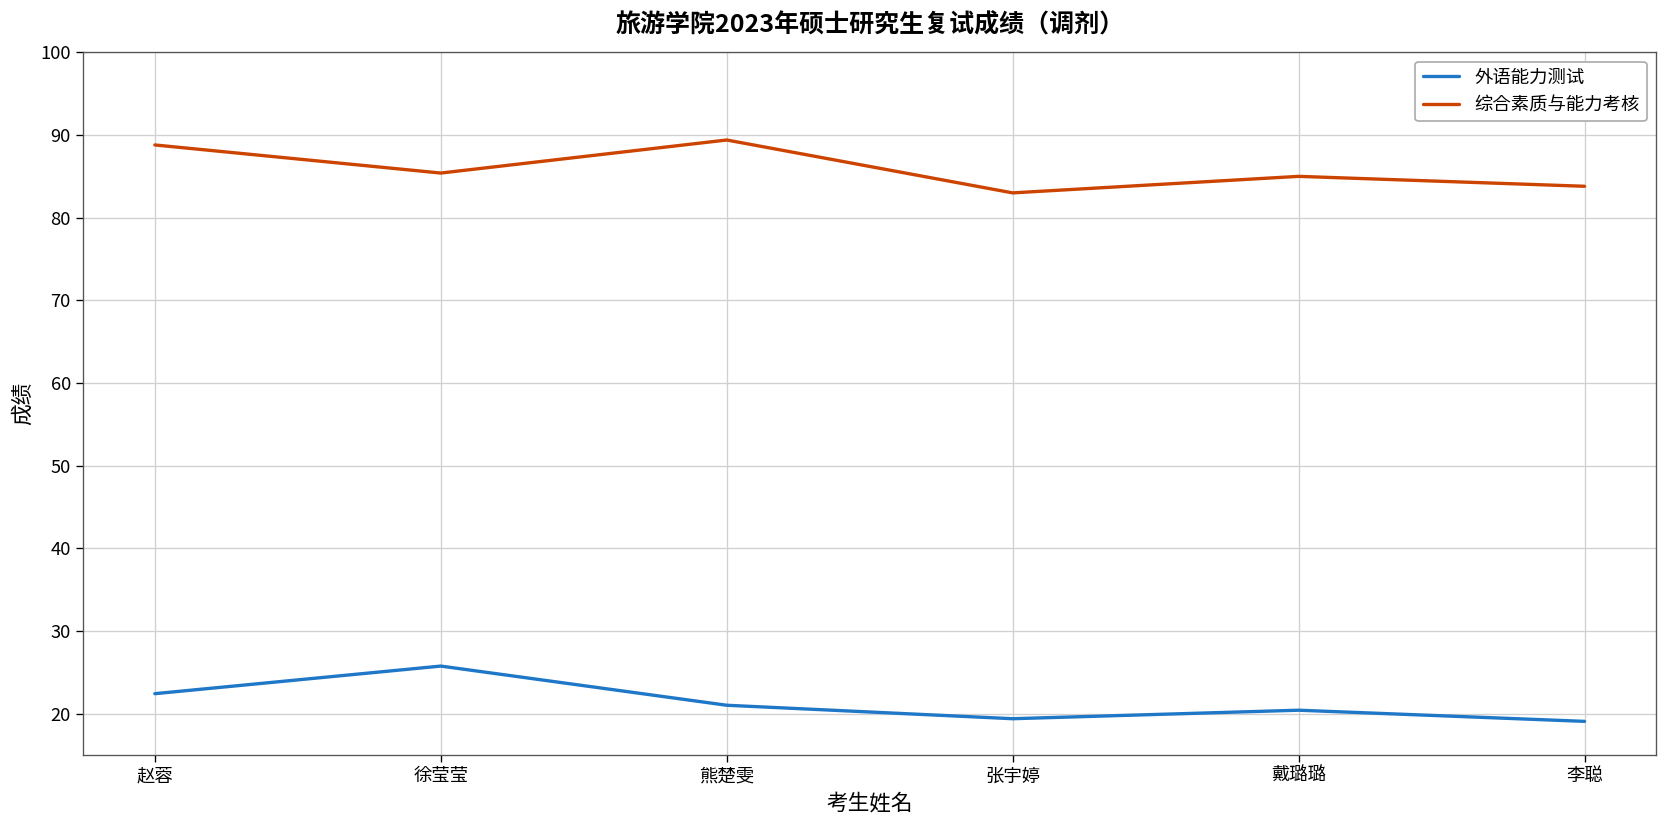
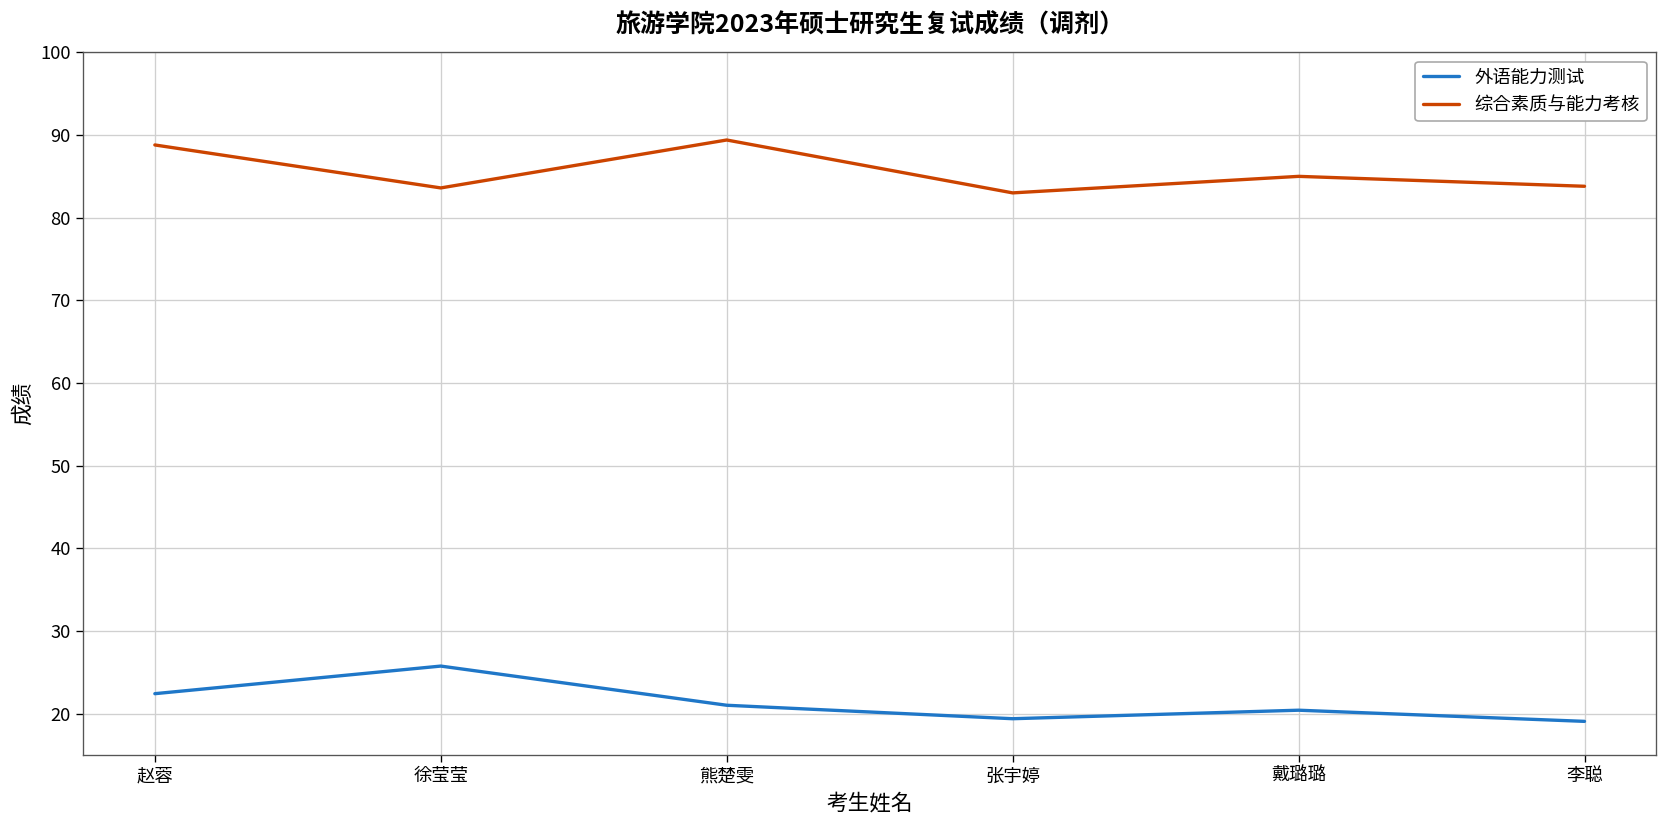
综合素质与能力考核, 徐莹莹: 85 -> 84
